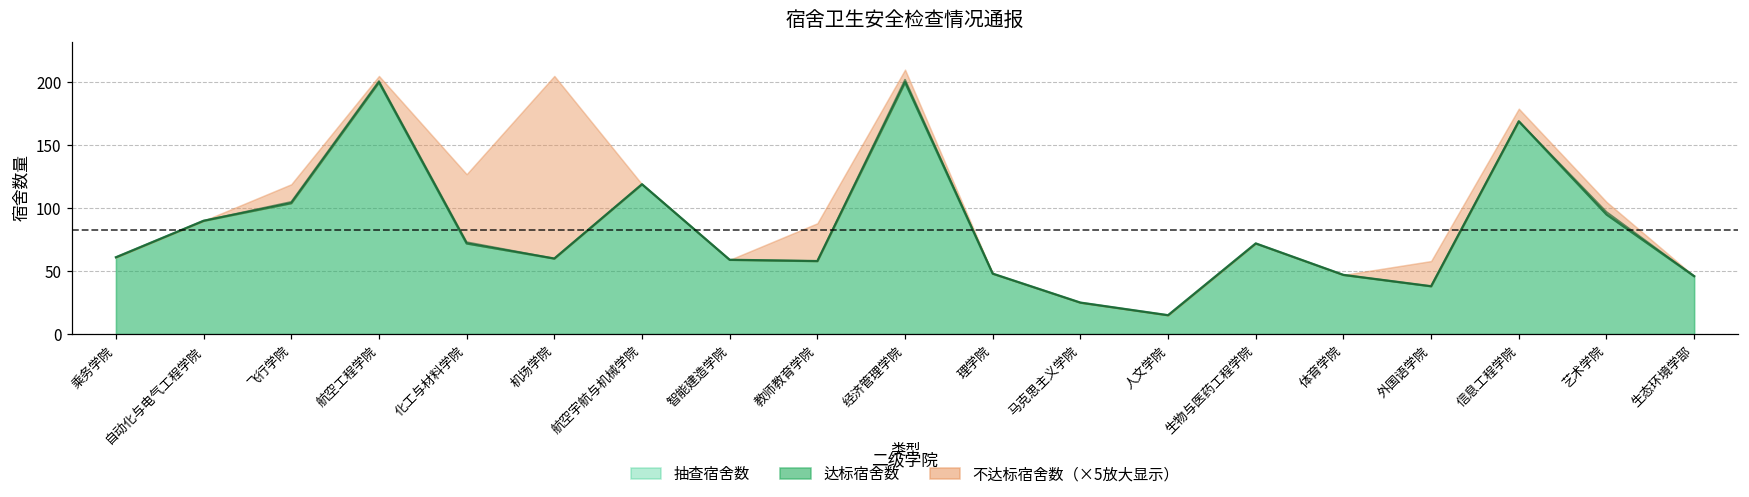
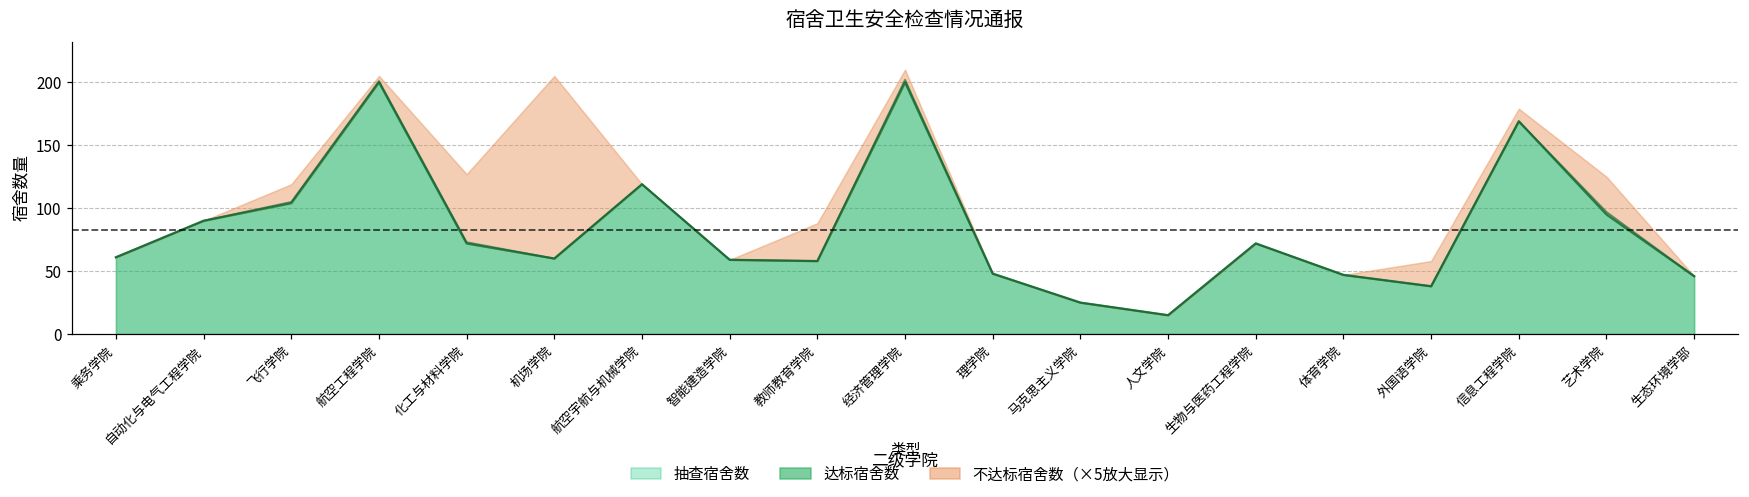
不达标宿舍数（×5放大显示）, 艺术学院: 10 -> 30
